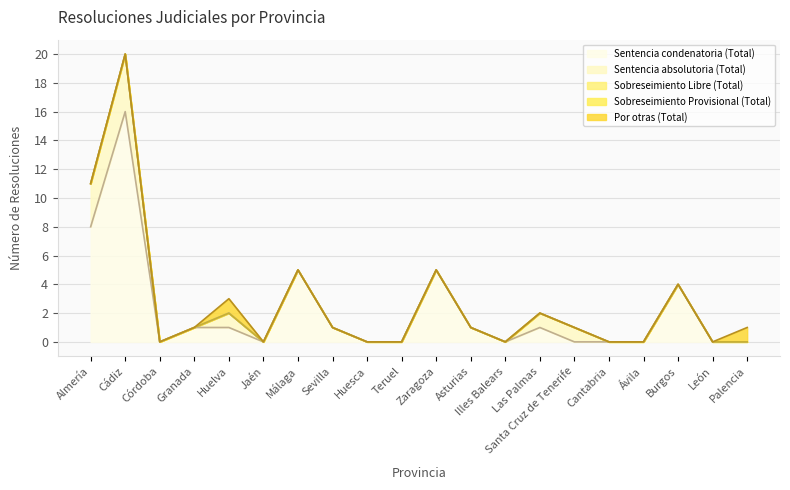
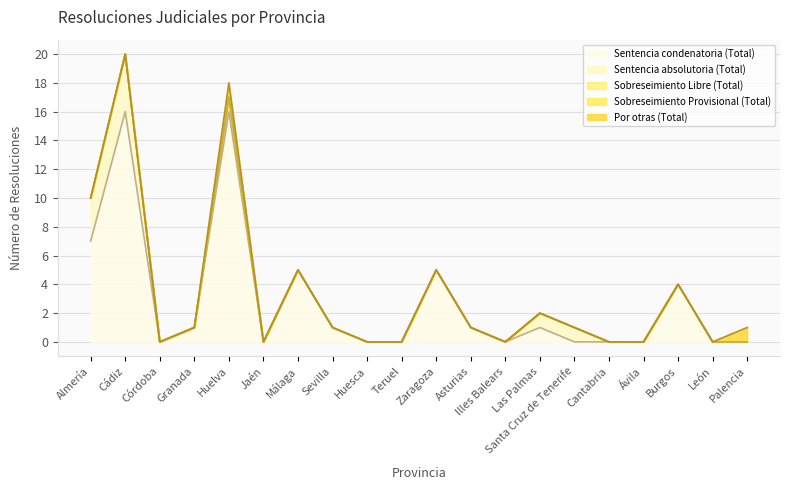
Sentencia condenatoria (Total), Almería: 8 -> 7
Sentencia condenatoria (Total), Huelva: 1 -> 16
